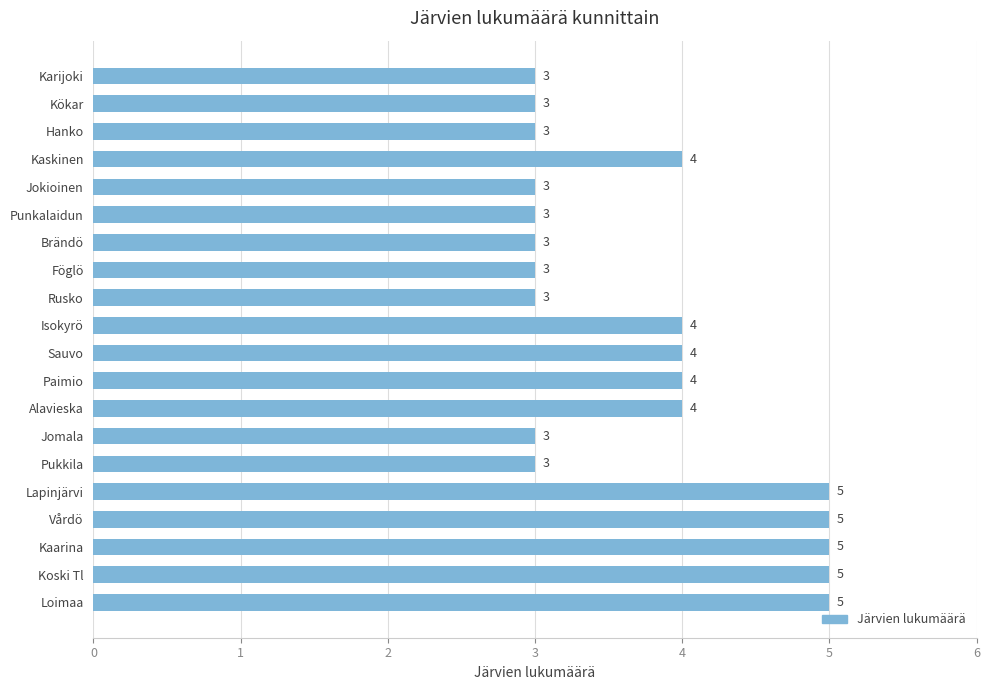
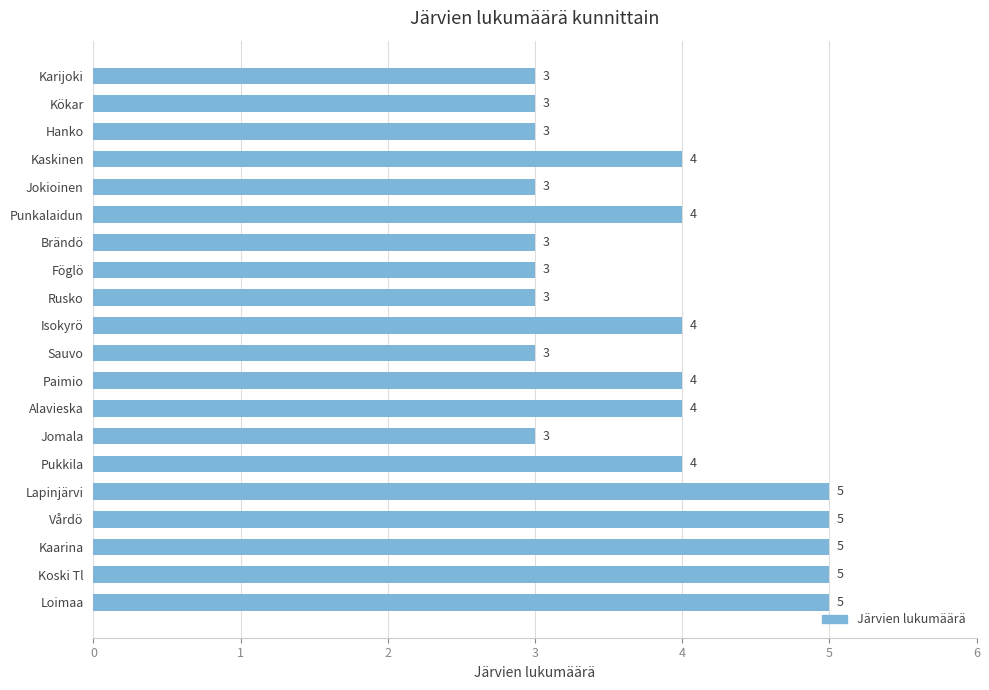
Punkalaidun: 3 -> 4
Sauvo: 4 -> 3
Pukkila: 3 -> 4
